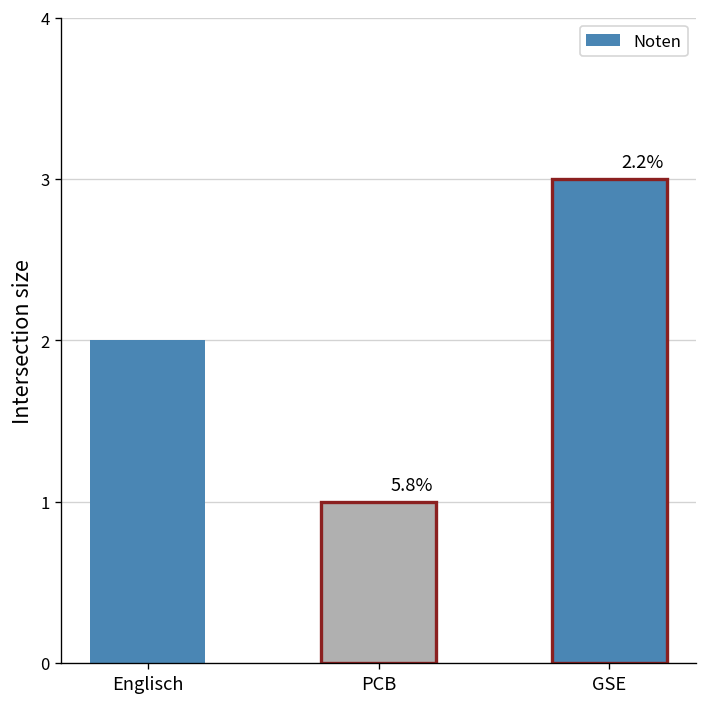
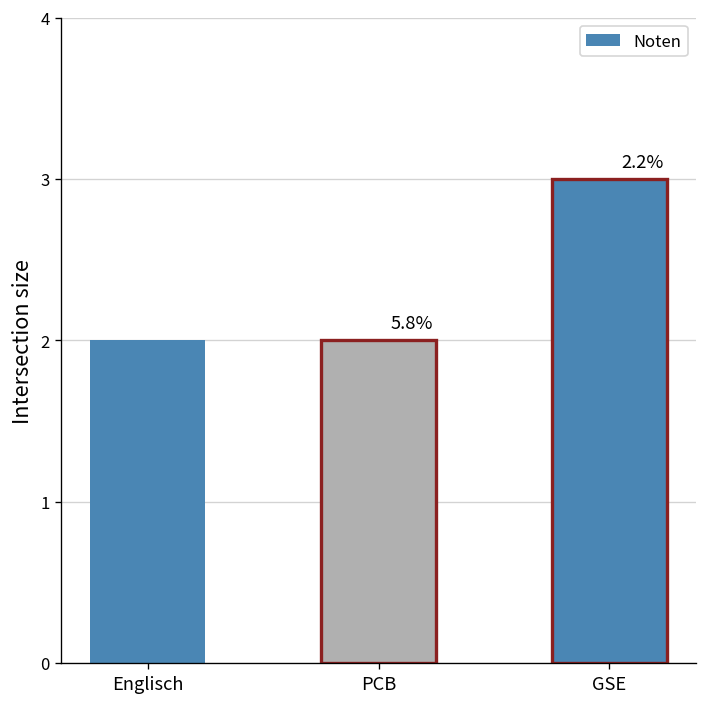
PCB: 1 -> 2
